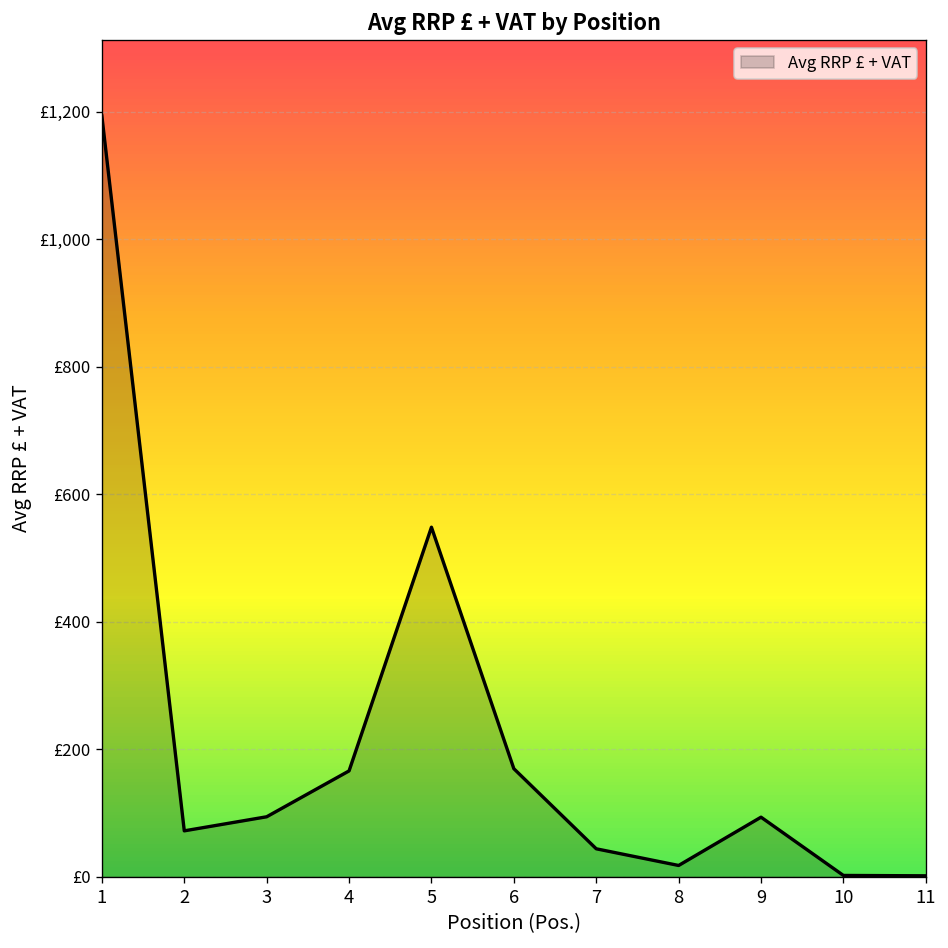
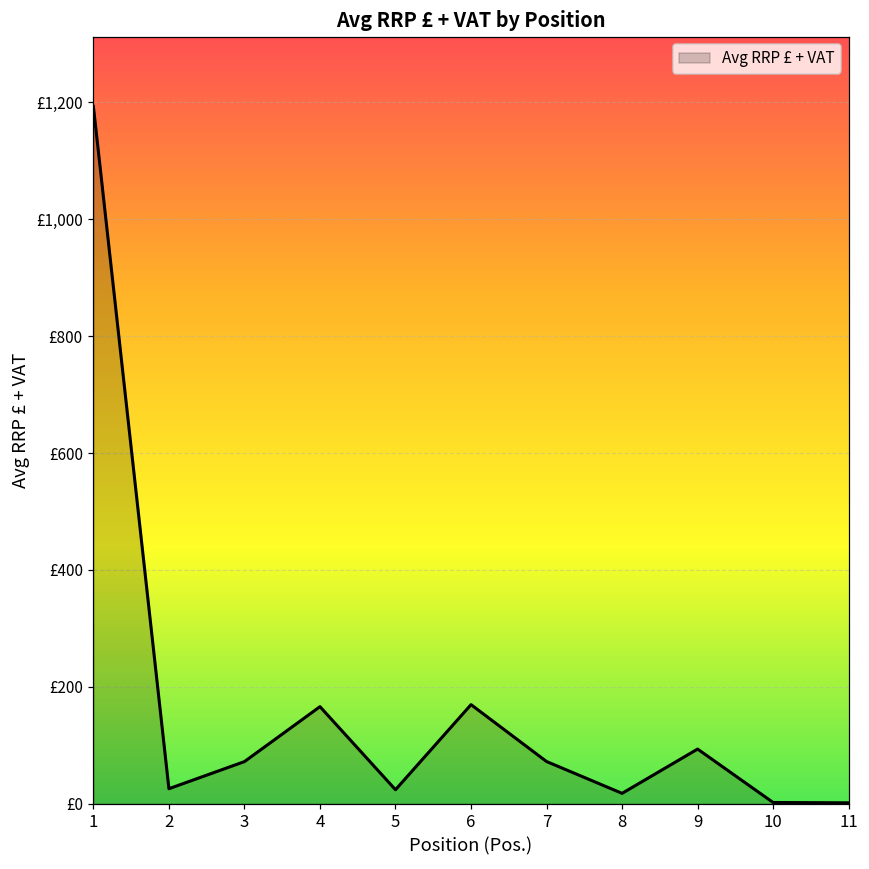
2: £70 -> £30
3: £90 -> £70
5: £550 -> £20
7: £40 -> £70
